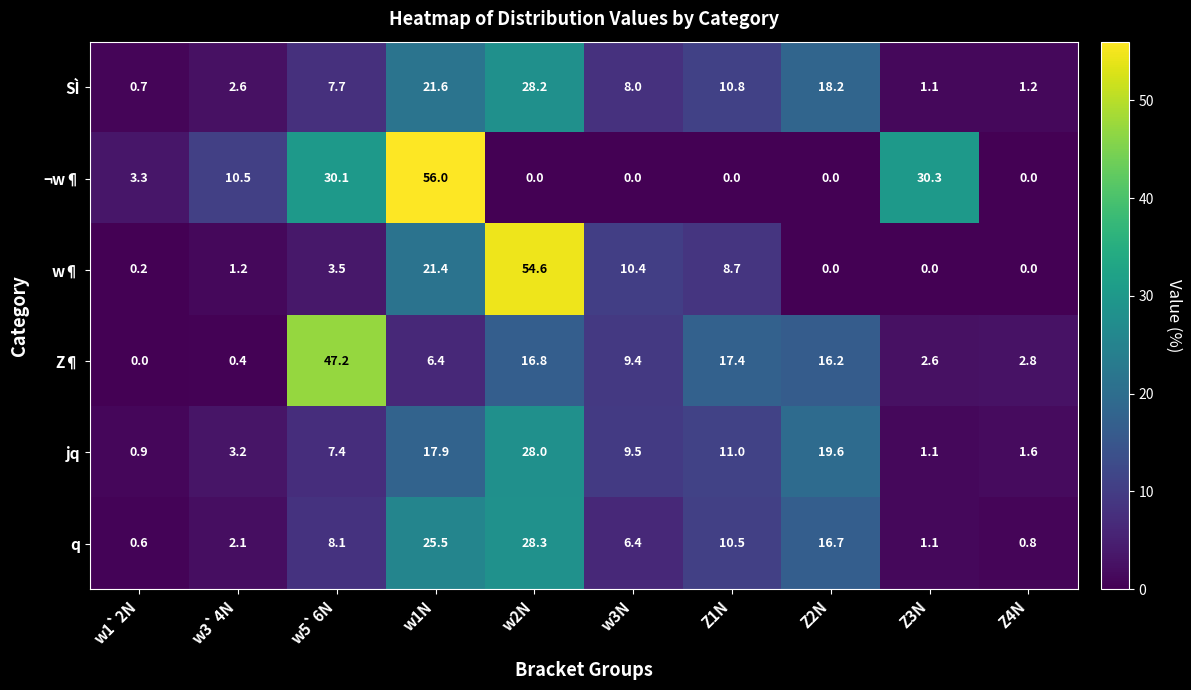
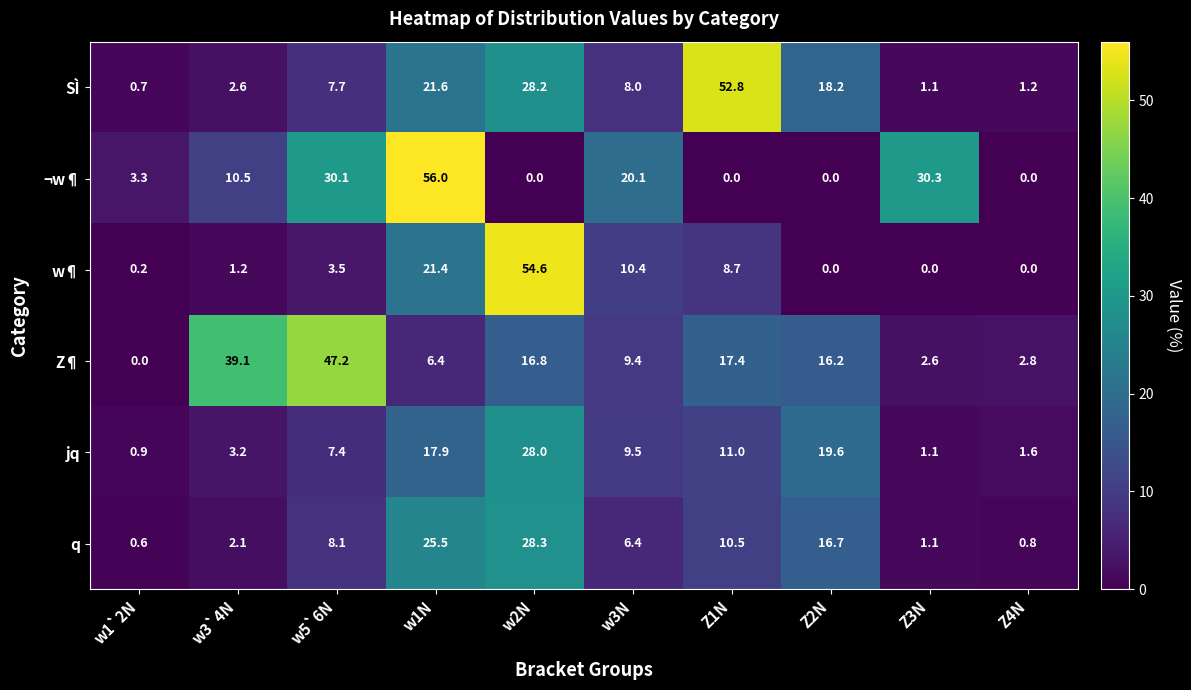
SÌ, Z1N: 10.8 -> 52.8
¬w¶, w3N: 0.0 -> 20.1
Z¶, w3`4N: 0.4 -> 39.1
